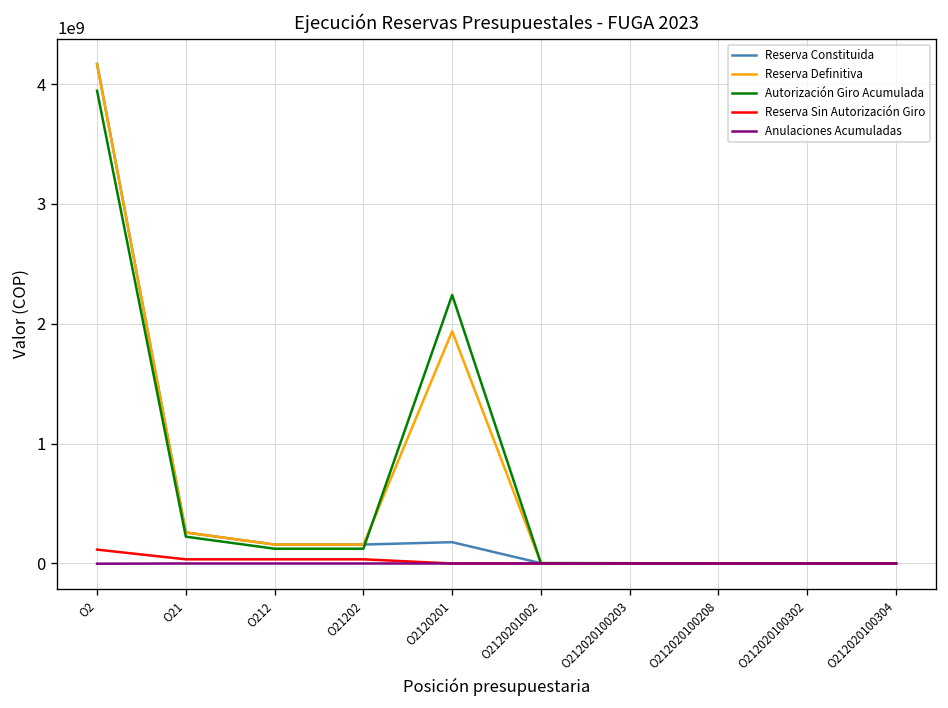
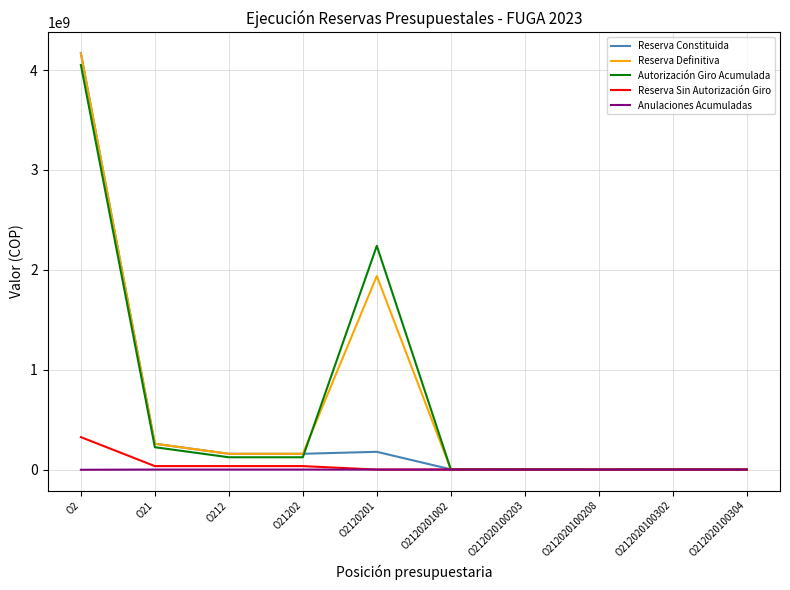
Autorización Giro Acumulada, O2: 3900000000 -> 4100000000
Reserva Sin Autorización Giro, O2: 100000000 -> 300000000
